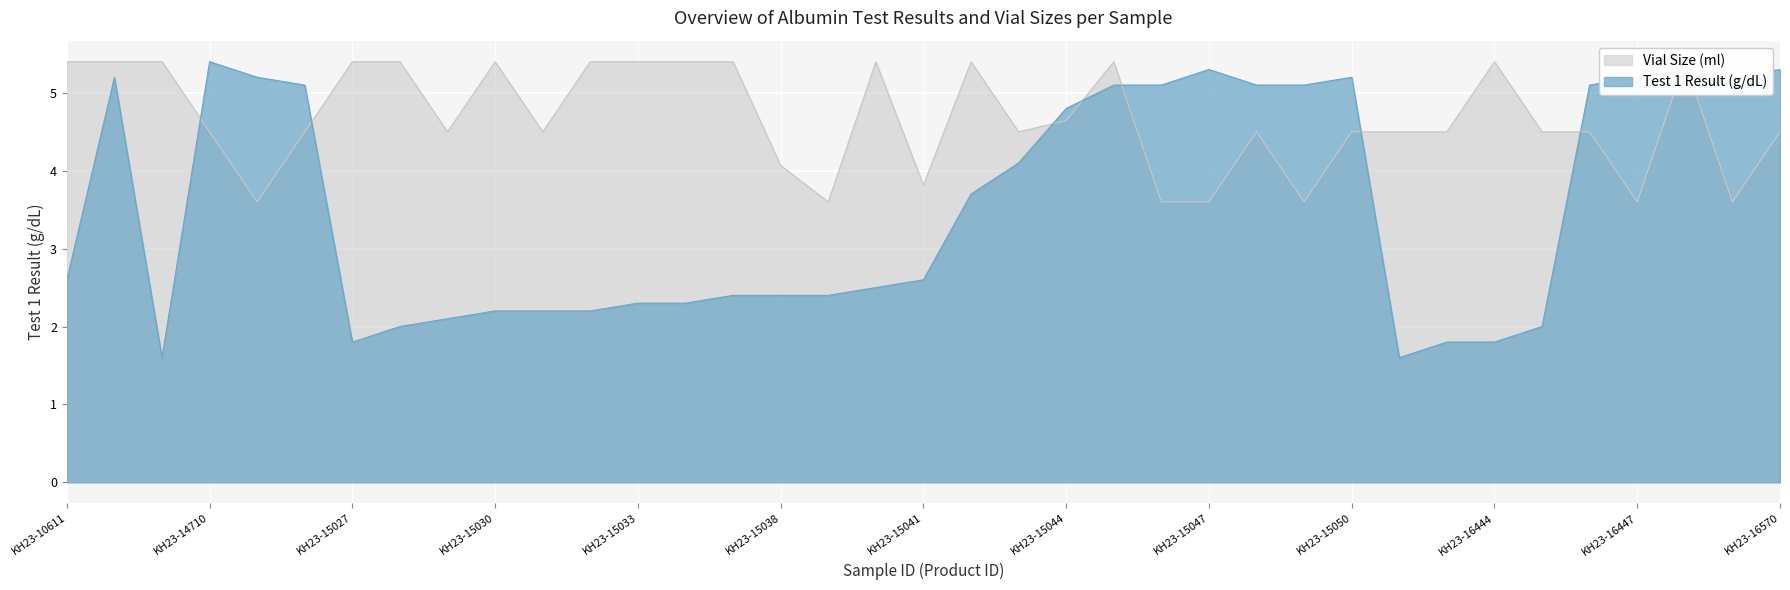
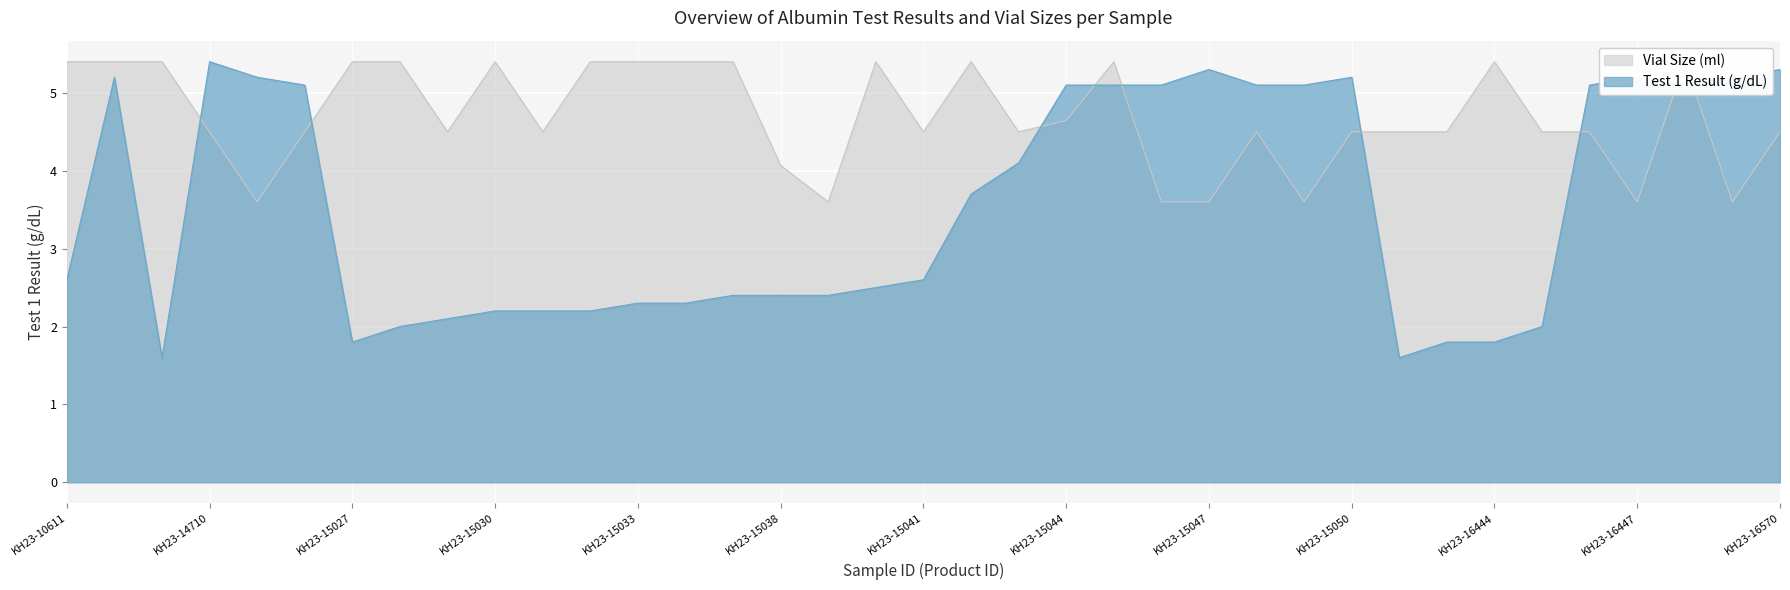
Vial Size (ml), KH23-15041: 3.8 -> 4.5
Test 1 Result (g/dL), KH23-15044: 4.8 -> 5.1
